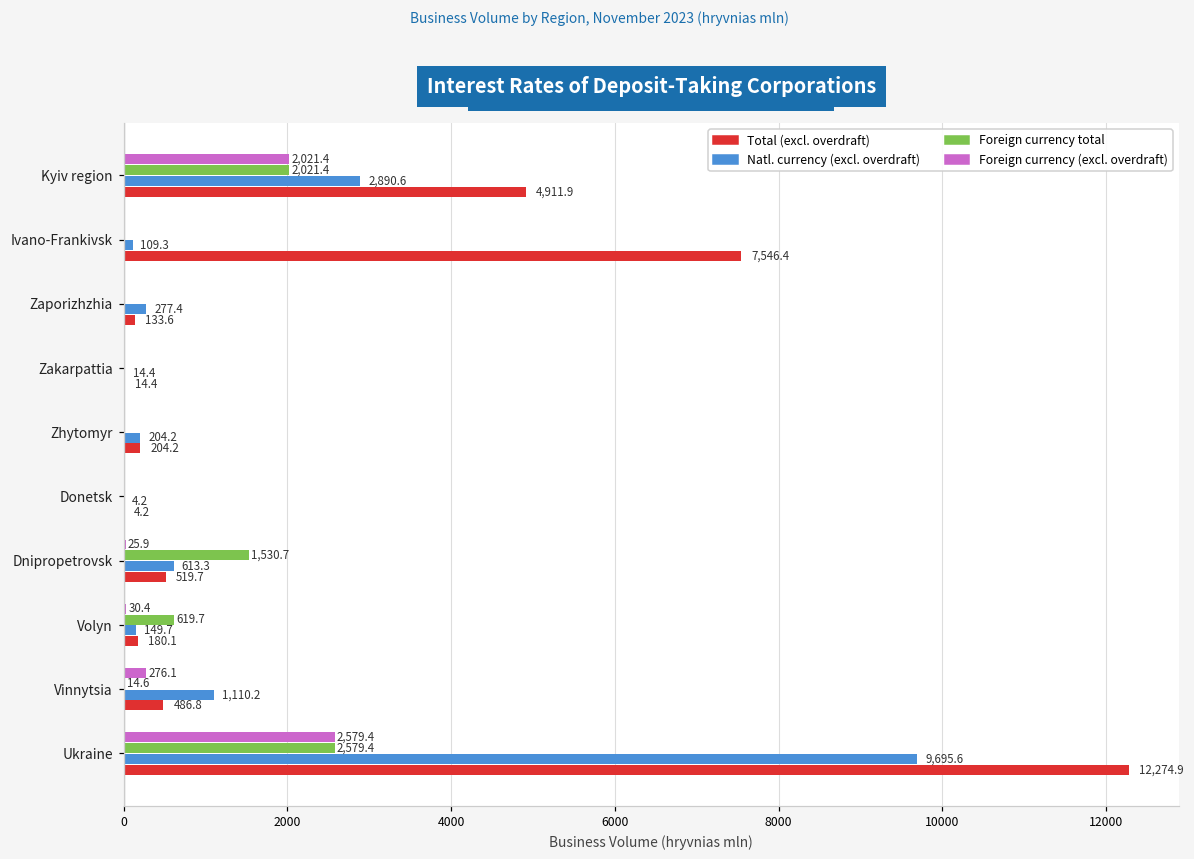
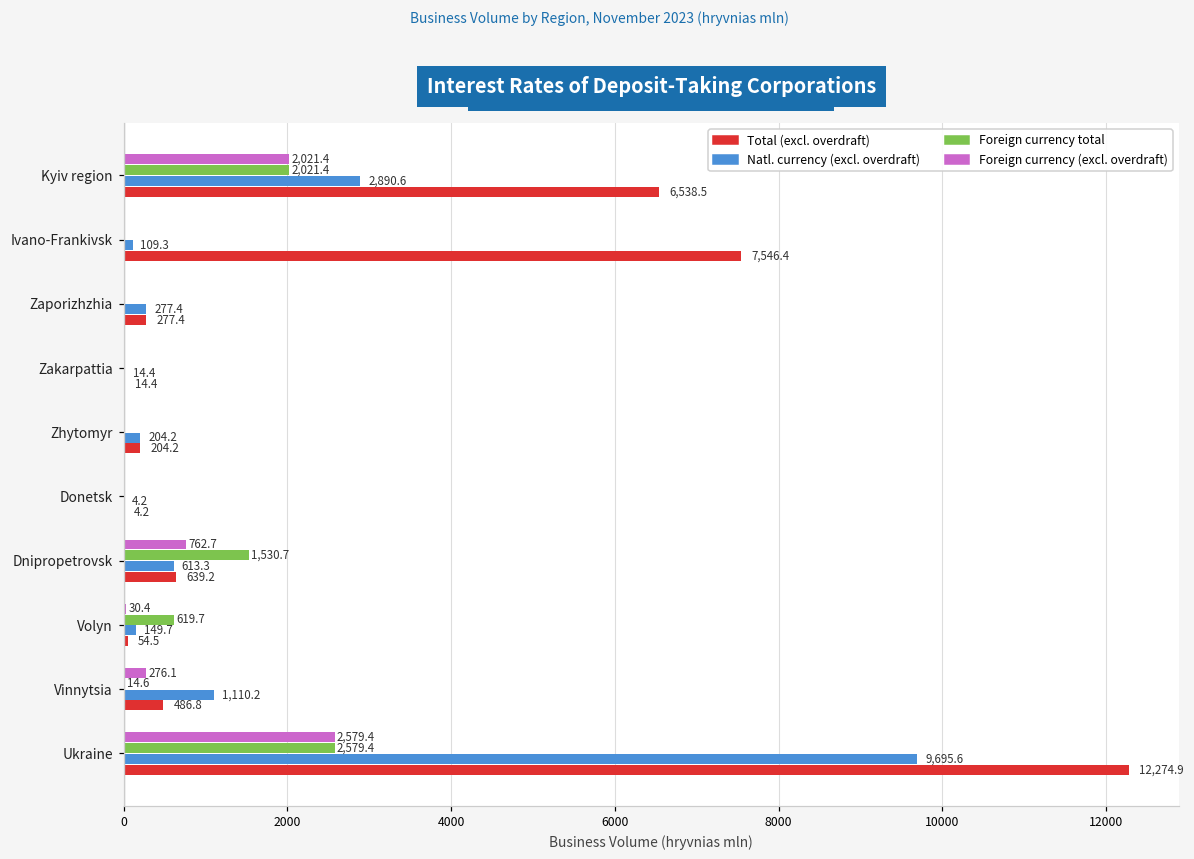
Total (excl. overdraft), Kyiv region: 4,911.9 -> 6,538.5
Total (excl. overdraft), Zaporizhzhia: 133.6 -> 277.4
Foreign currency (excl. overdraft), Dnipropetrovsk: 25.9 -> 762.7
Total (excl. overdraft), Dnipropetrovsk: 519.7 -> 639.2
Total (excl. overdraft), Volyn: 180.1 -> 54.5
